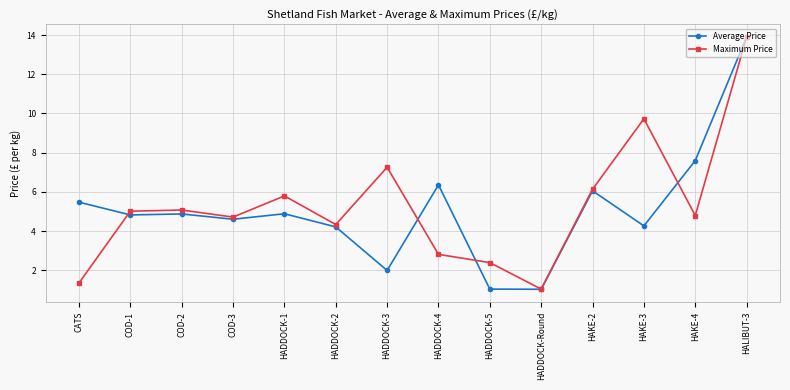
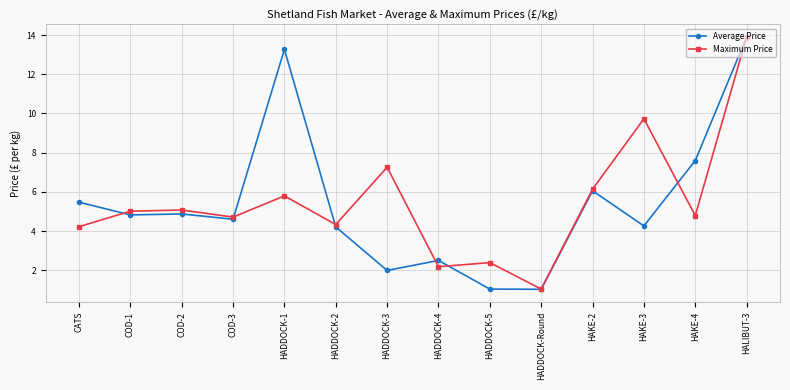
Maximum Price, CATS: 1.4 -> 4.2
Average Price, HADDOCK-1: 4.9 -> 13.3
Average Price, HADDOCK-4: 6.4 -> 2.5
Maximum Price, HADDOCK-4: 2.8 -> 2.2
